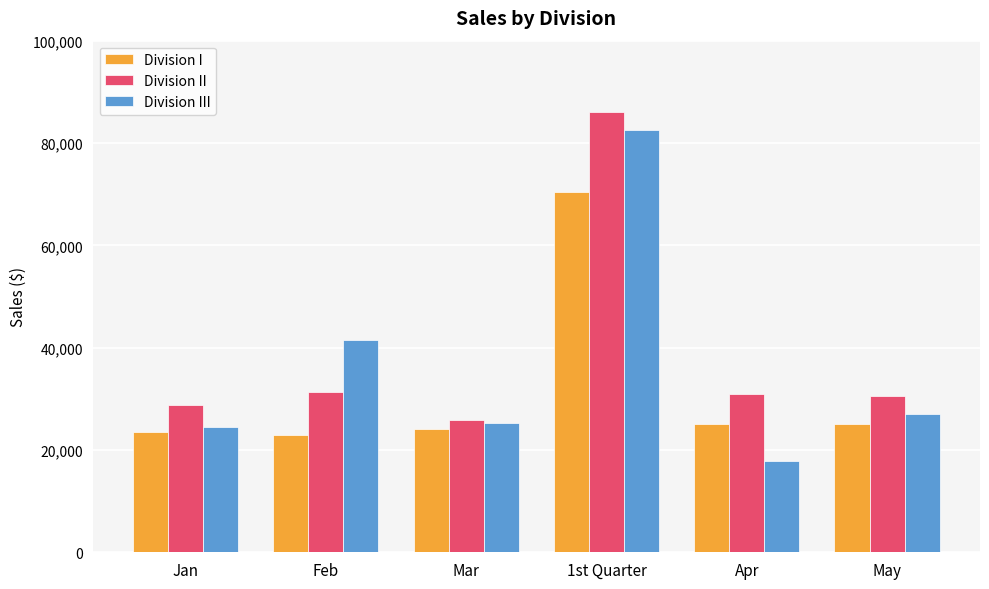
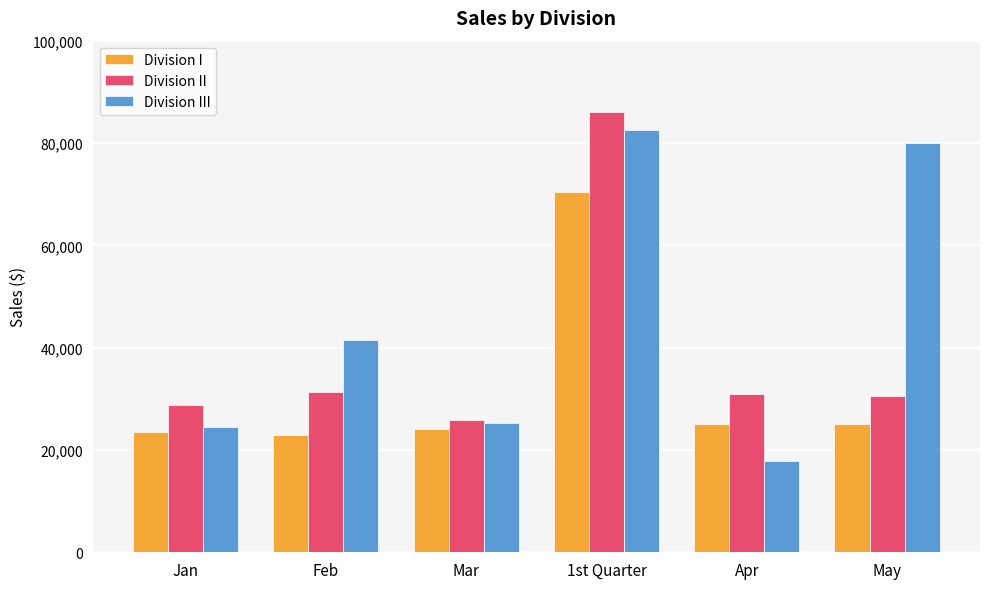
Division III, May: 27,000 -> 80,000
